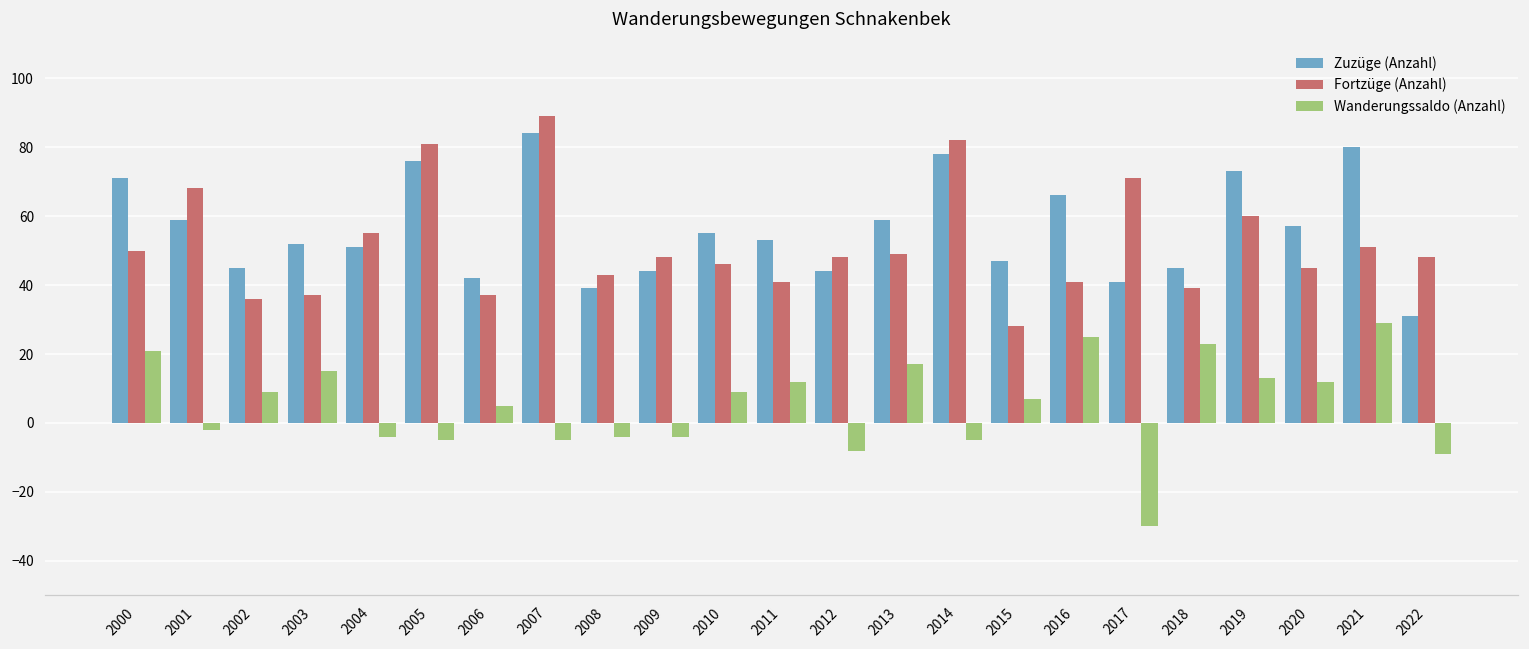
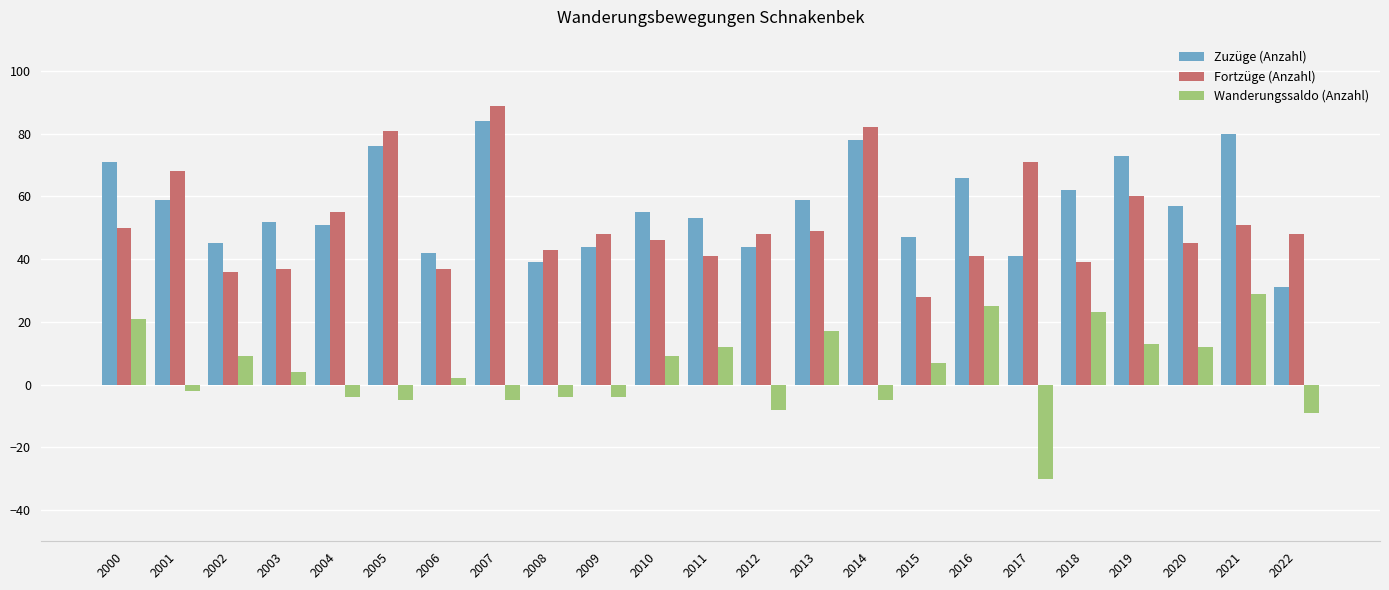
Wanderungssaldo (Anzahl), 2003: 15 -> 4
Wanderungssaldo (Anzahl), 2006: 5 -> 2
Zuzüge (Anzahl), 2018: 45 -> 62
